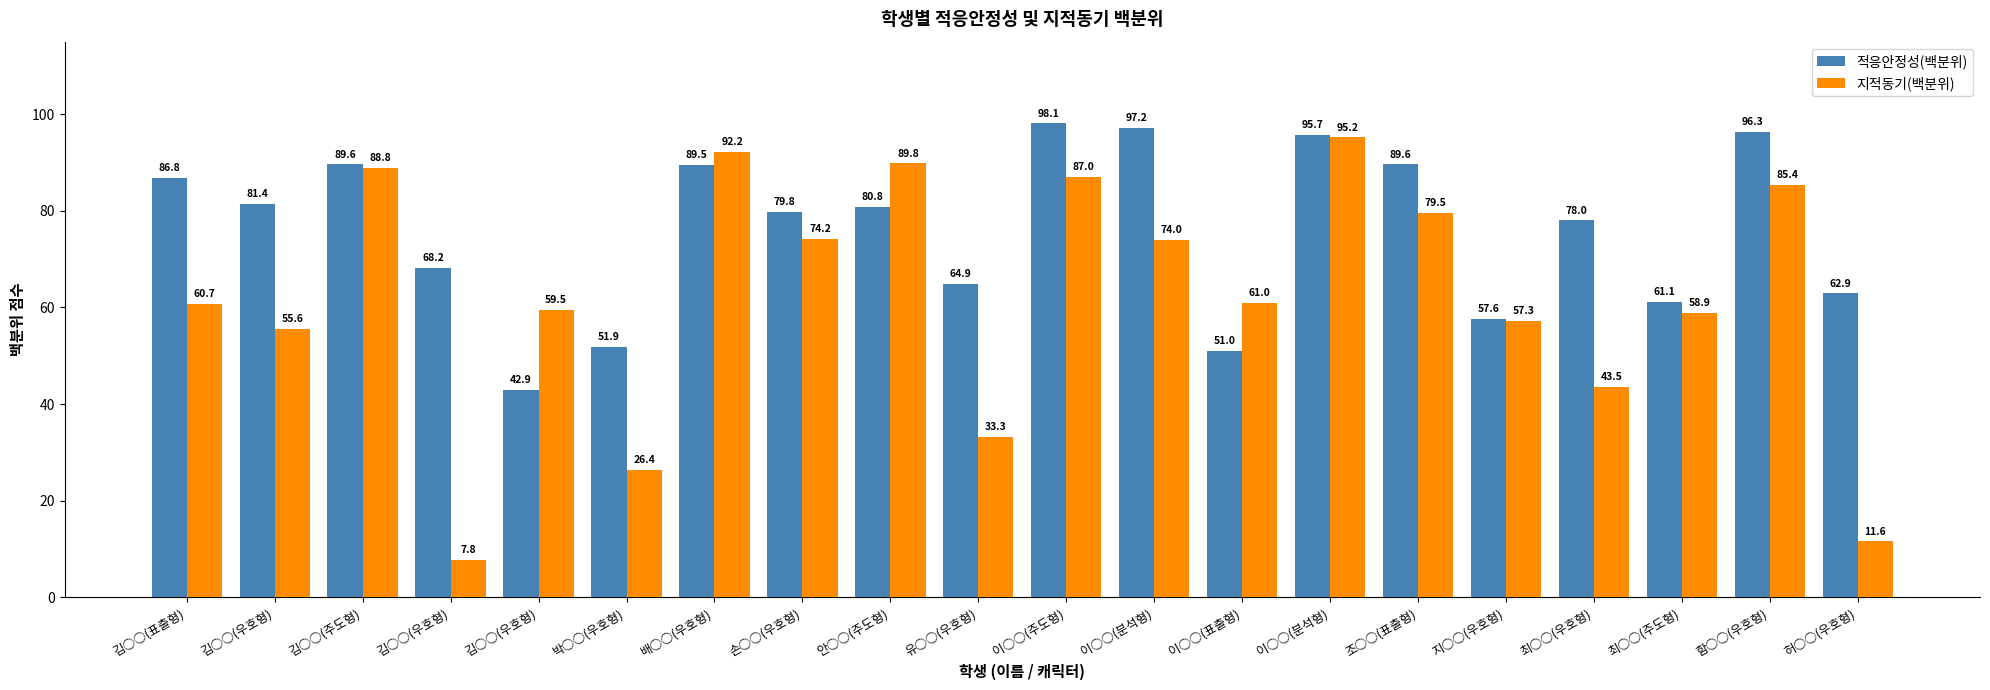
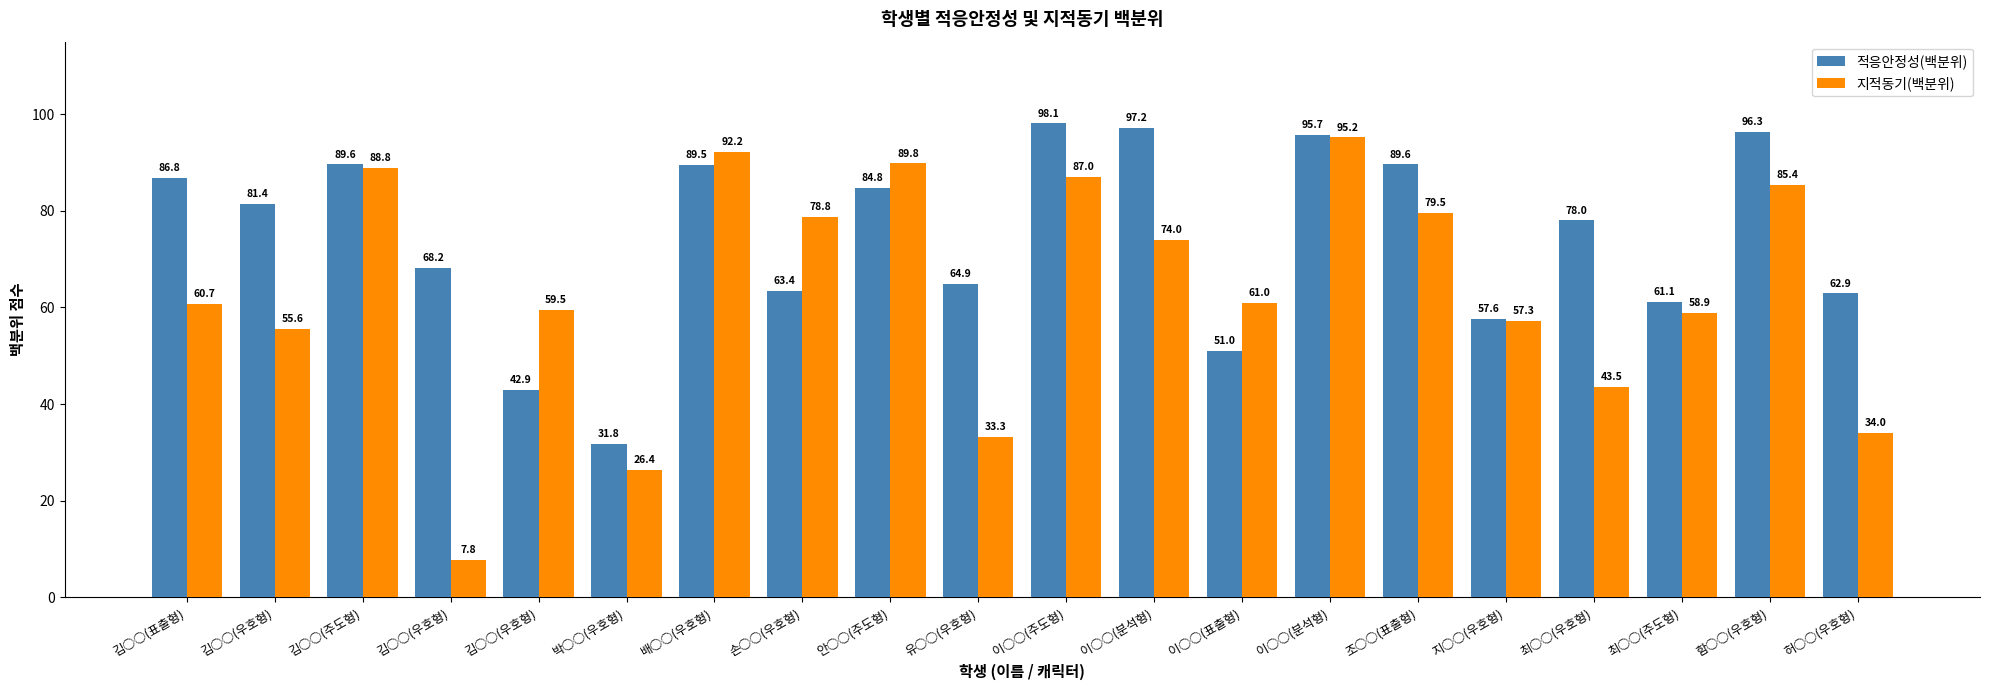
적응안정성(백분위), 박○○(우호형): 51.9 -> 31.8
적응안정성(백분위), 손○○(우호형): 79.8 -> 63.4
지적동기(백분위), 손○○(우호형): 74.2 -> 78.8
적응안정성(백분위), 안○○(주도형): 80.8 -> 84.8
지적동기(백분위), 허○○(우호형): 11.6 -> 34.0
